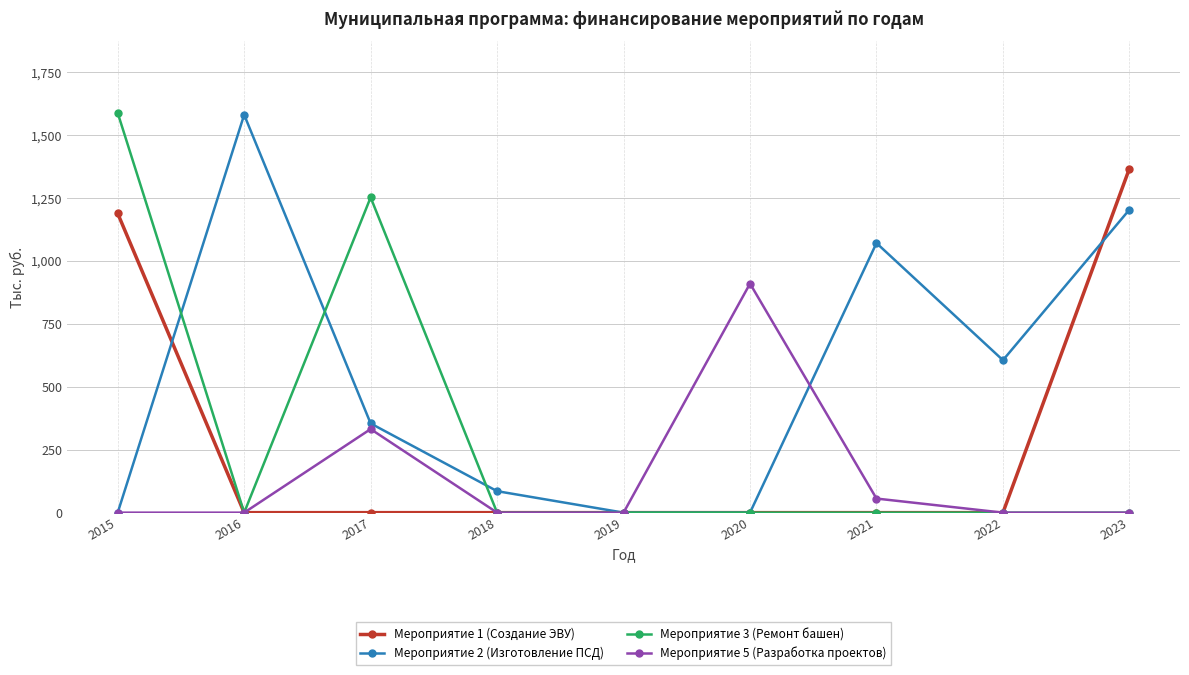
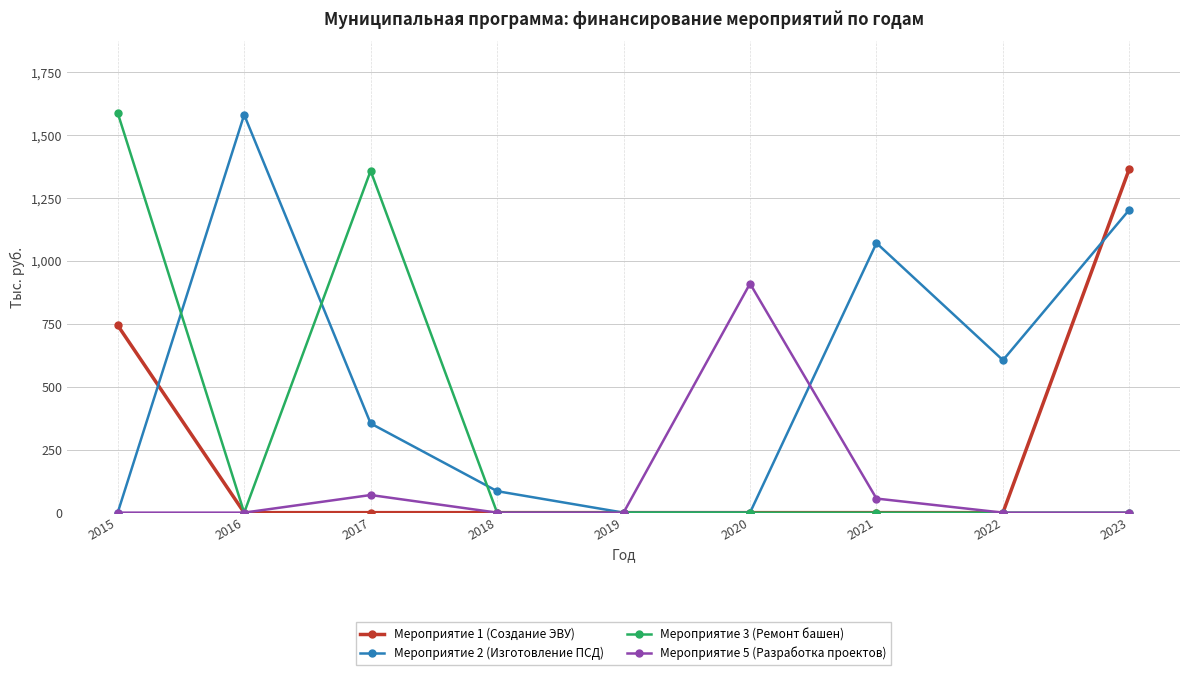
Мероприятие 1 (Создание ЭВУ), 2015: 1,190 -> 740
Мероприятие 3 (Ремонт башен), 2017: 1,250 -> 1,360
Мероприятие 5 (Разработка проектов), 2017: 330 -> 70
